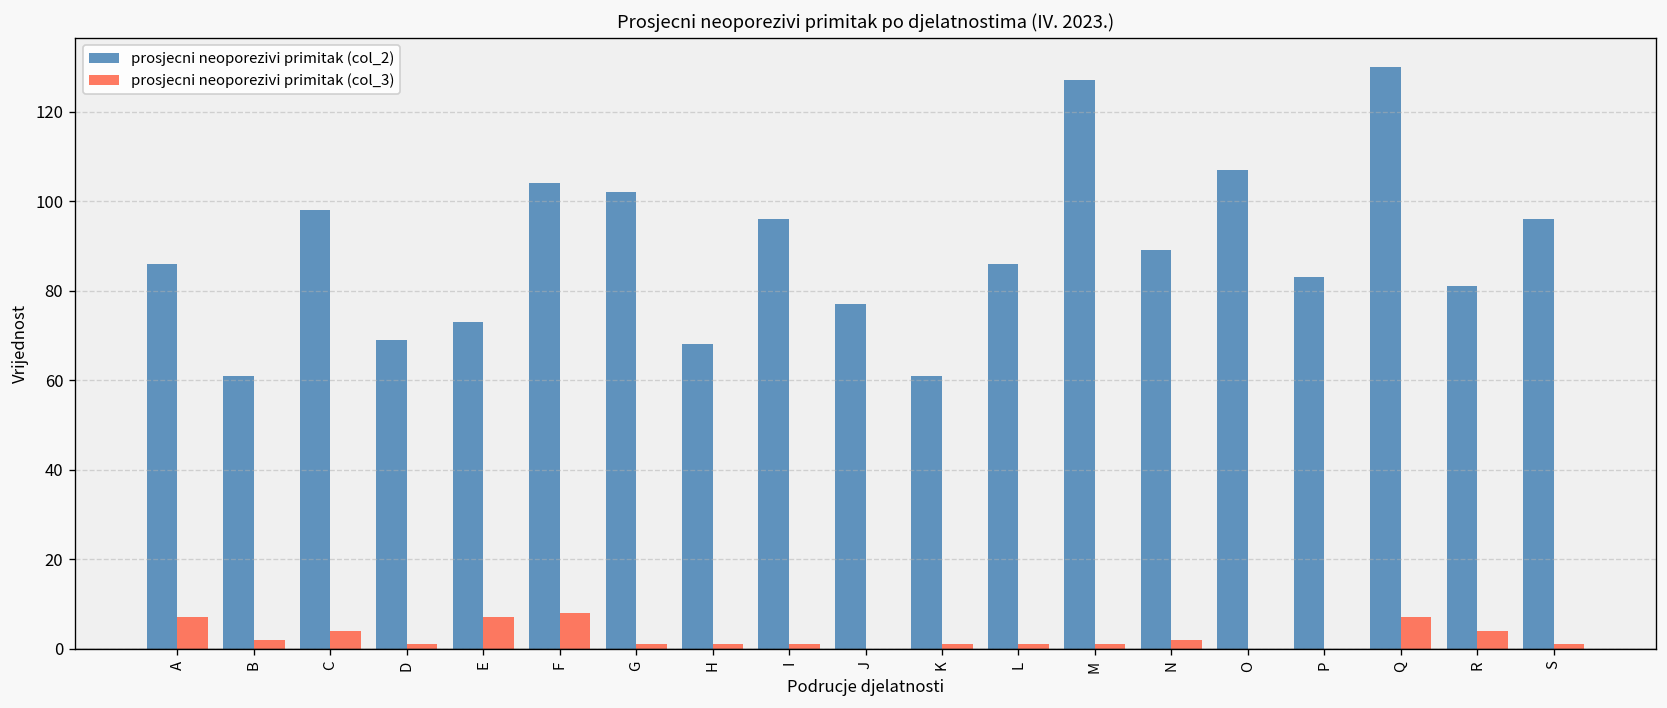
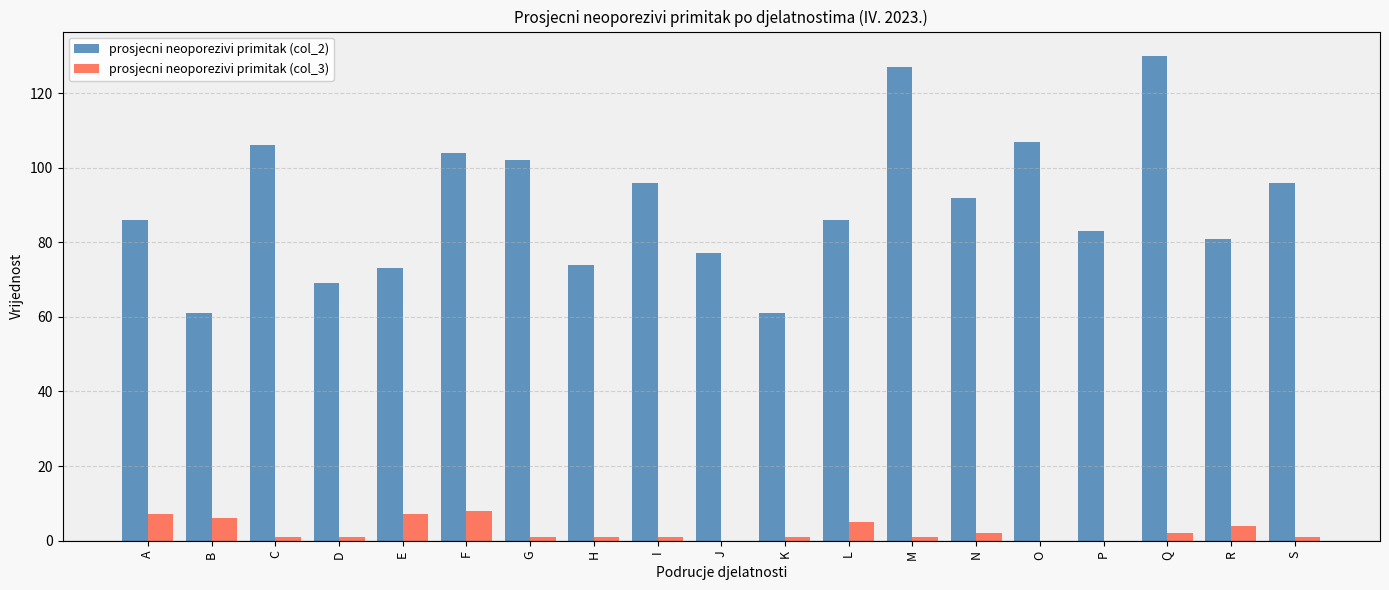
prosjecni neoporezivi primitak (col_3), B: 2 -> 6
prosjecni neoporezivi primitak (col_2), C: 98 -> 106
prosjecni neoporezivi primitak (col_3), C: 4 -> 1
prosjecni neoporezivi primitak (col_2), H: 68 -> 74
prosjecni neoporezivi primitak (col_3), L: 1 -> 5
prosjecni neoporezivi primitak (col_2), N: 89 -> 92
prosjecni neoporezivi primitak (col_3), Q: 7 -> 2
